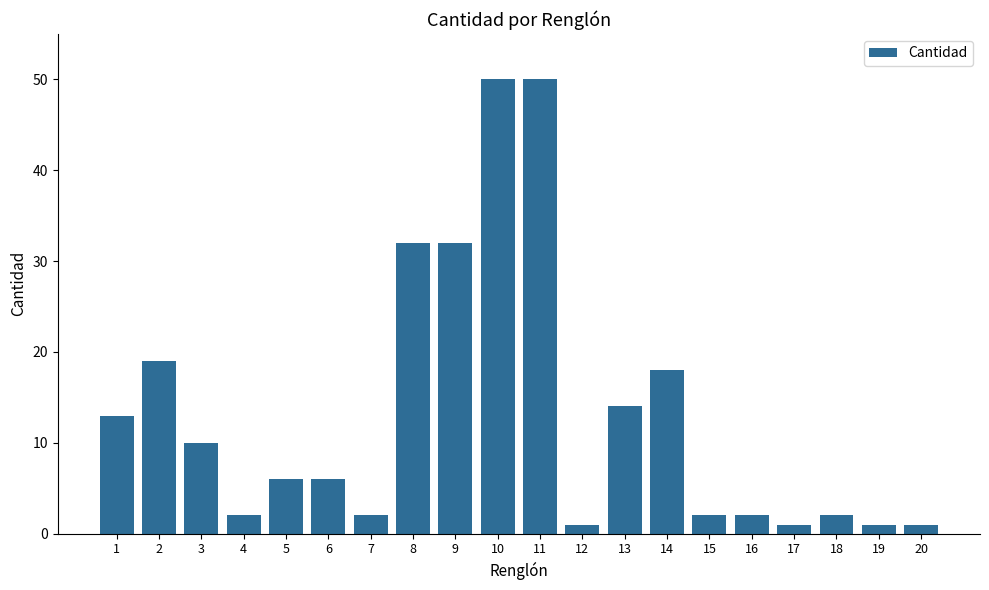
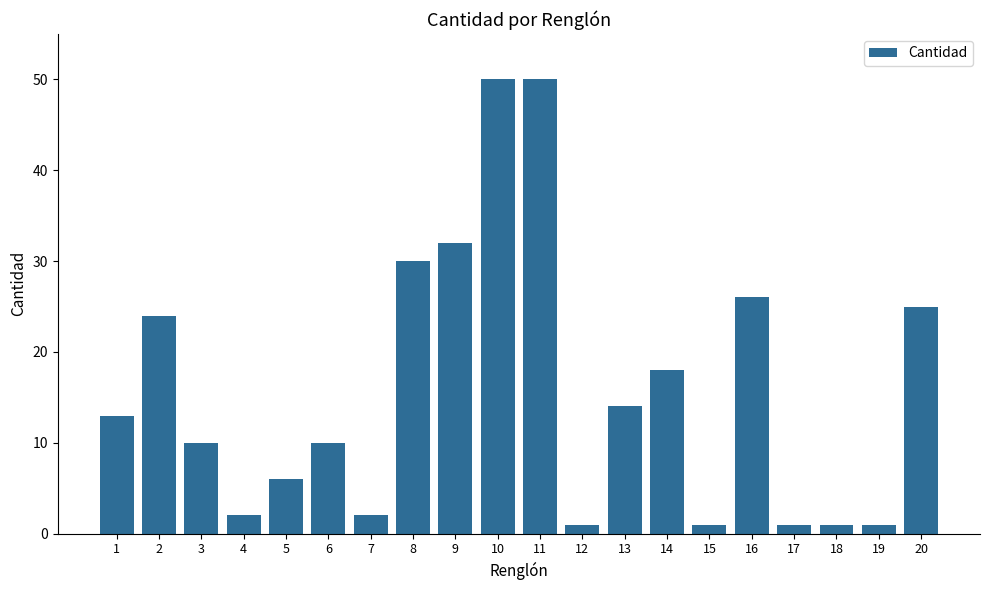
2: 19 -> 24
6: 6 -> 10
8: 32 -> 30
15: 2 -> 1
16: 2 -> 26
18: 2 -> 1
20: 1 -> 25
